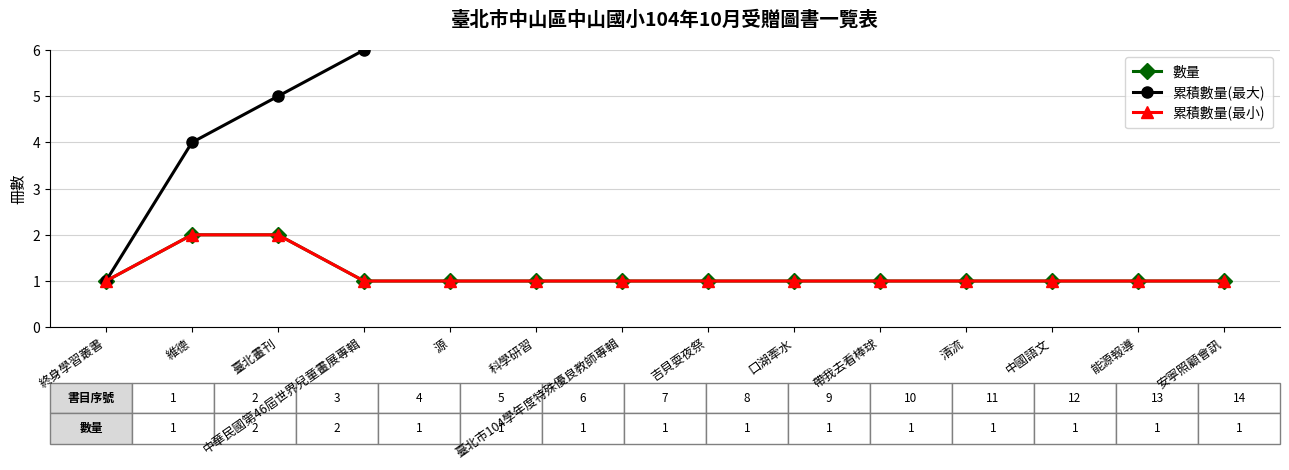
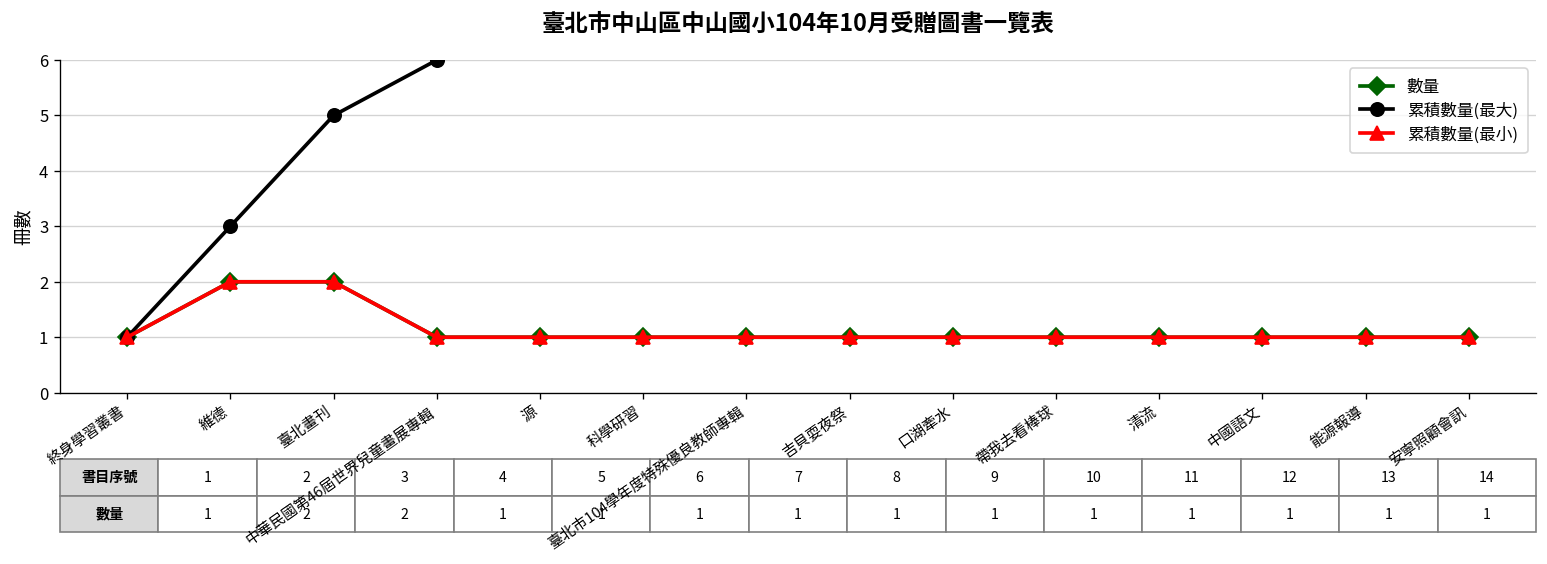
累積數量(最大), 維德: 4 -> 3
